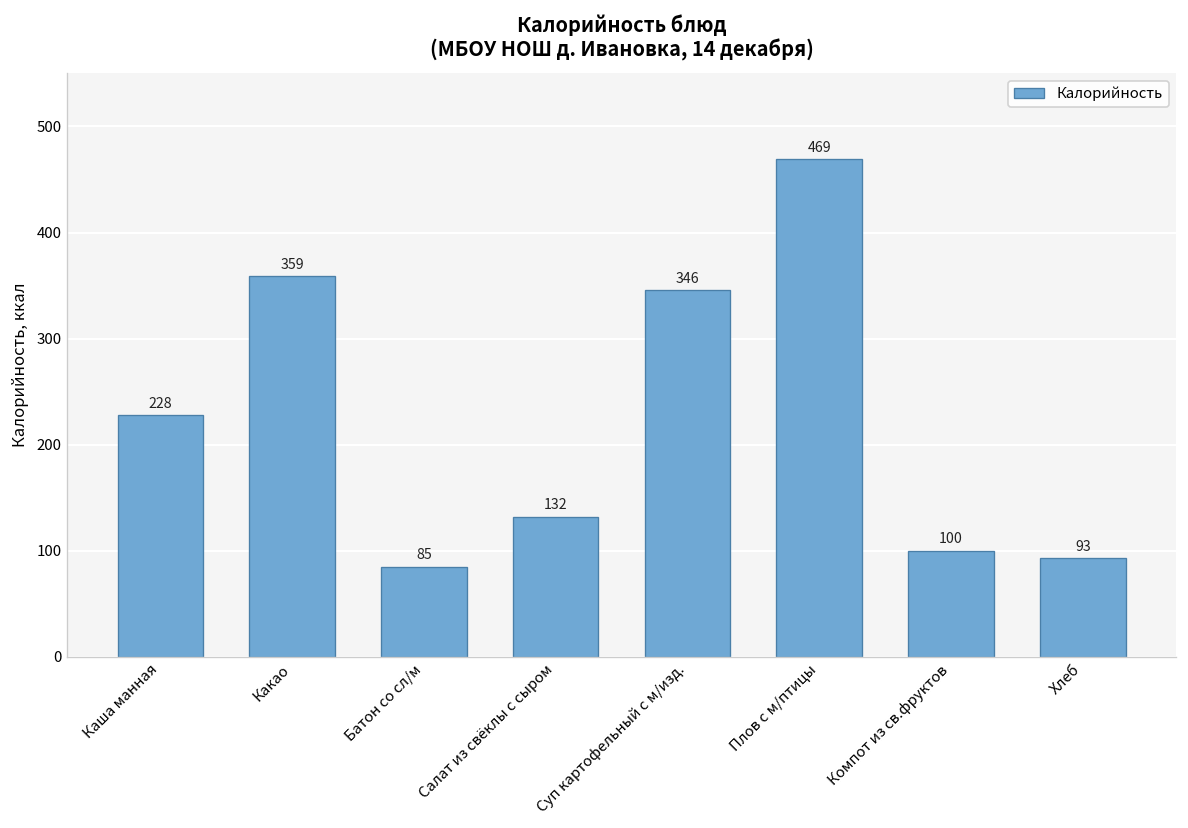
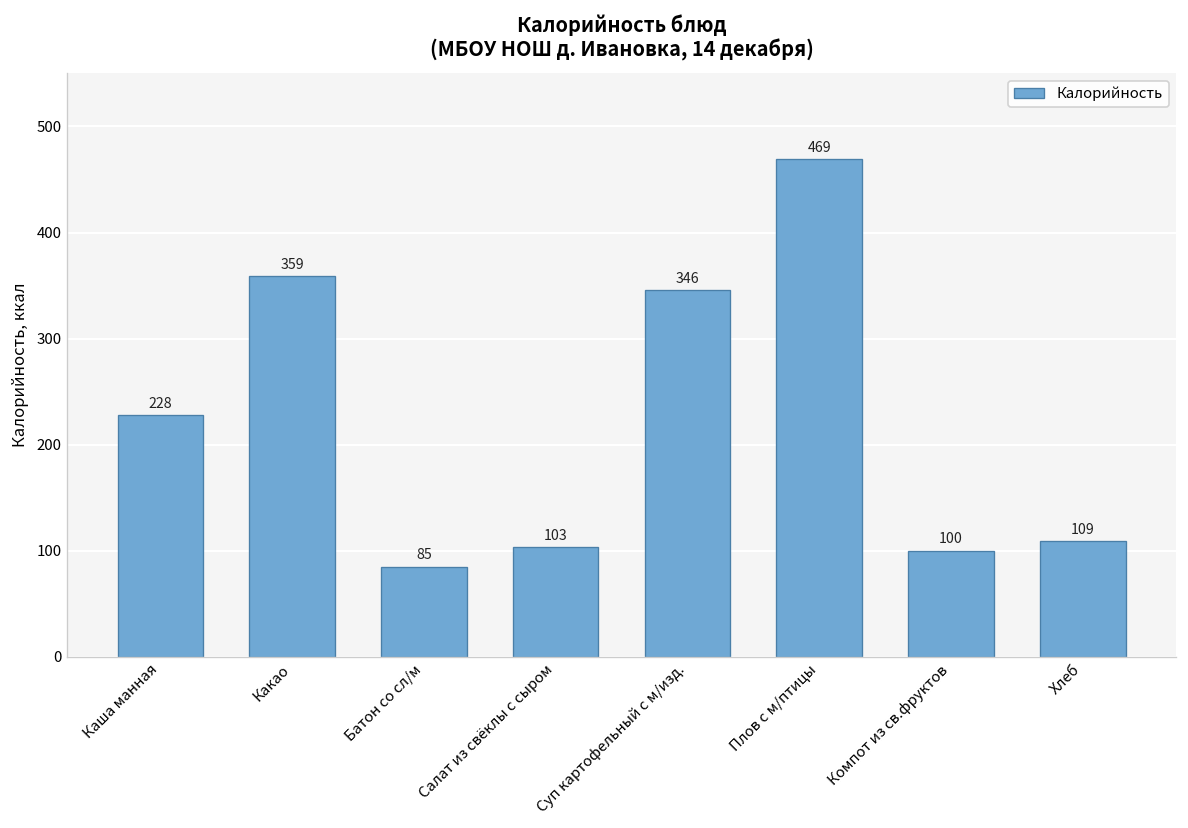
Салат из свёклы с сыром: 132 -> 103
Хлеб: 93 -> 109
